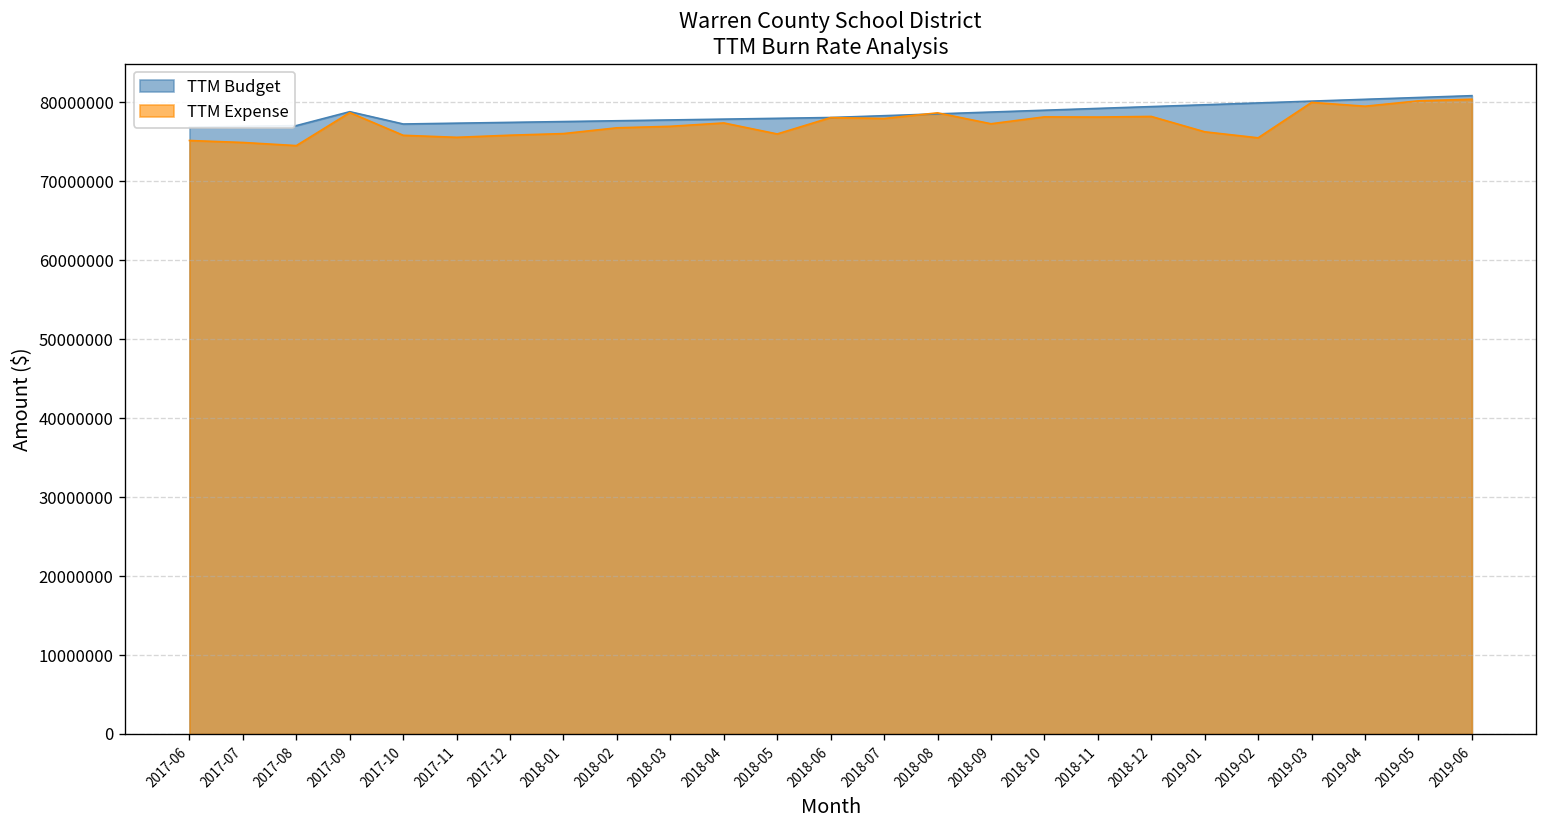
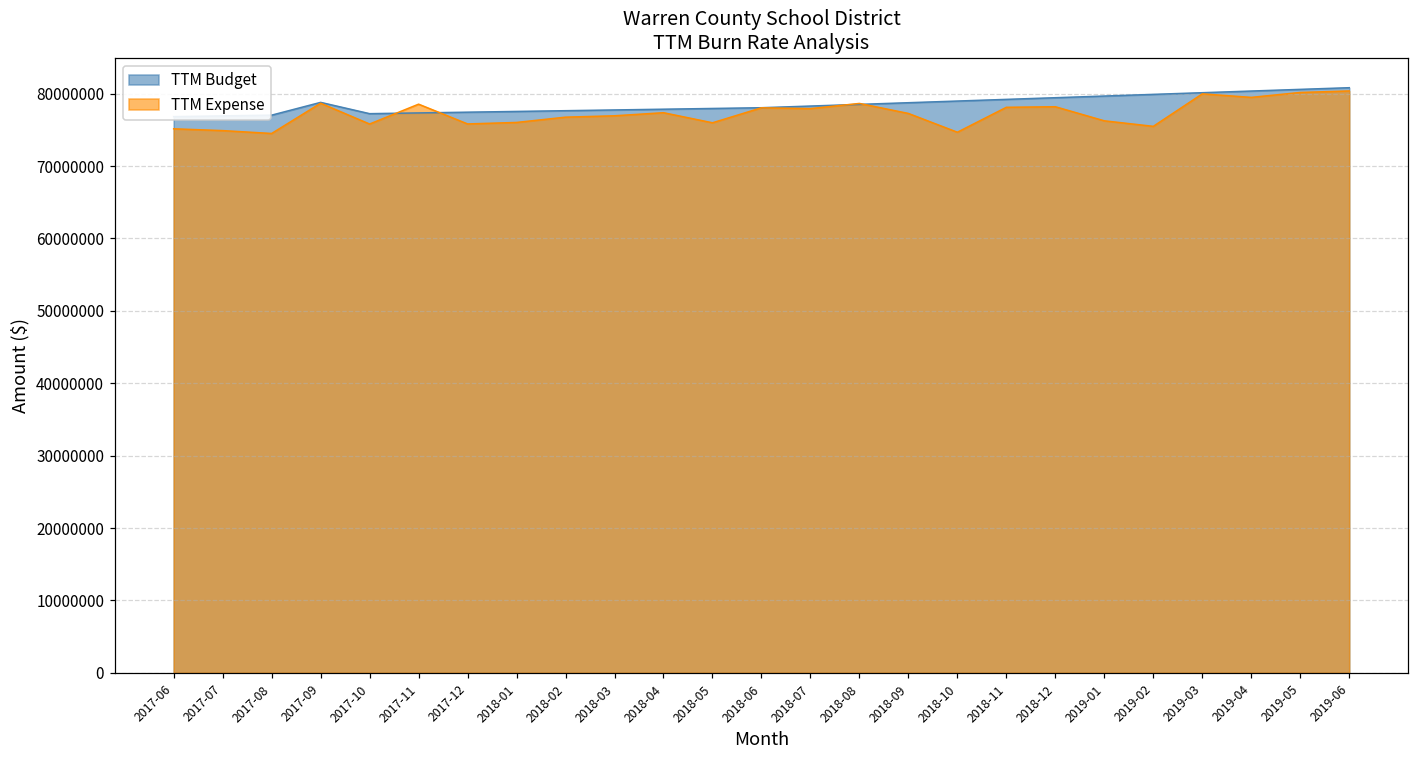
TTM Expense, 2017-11: 76000000 -> 79000000
TTM Expense, 2018-10: 78000000 -> 75000000
